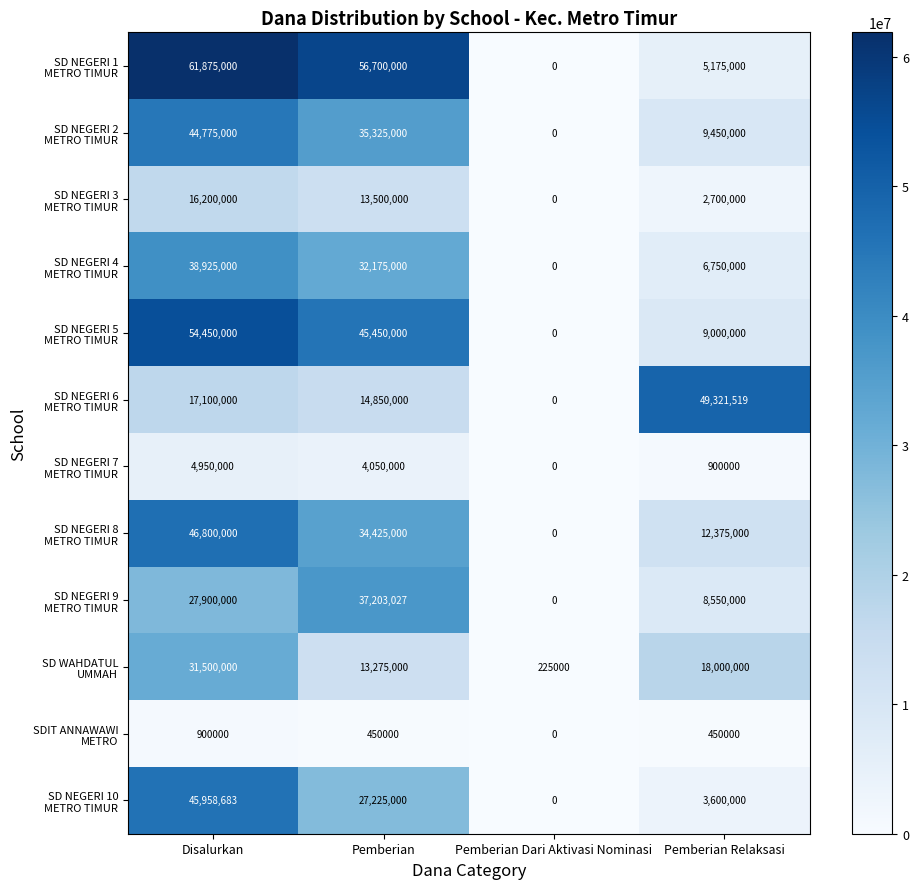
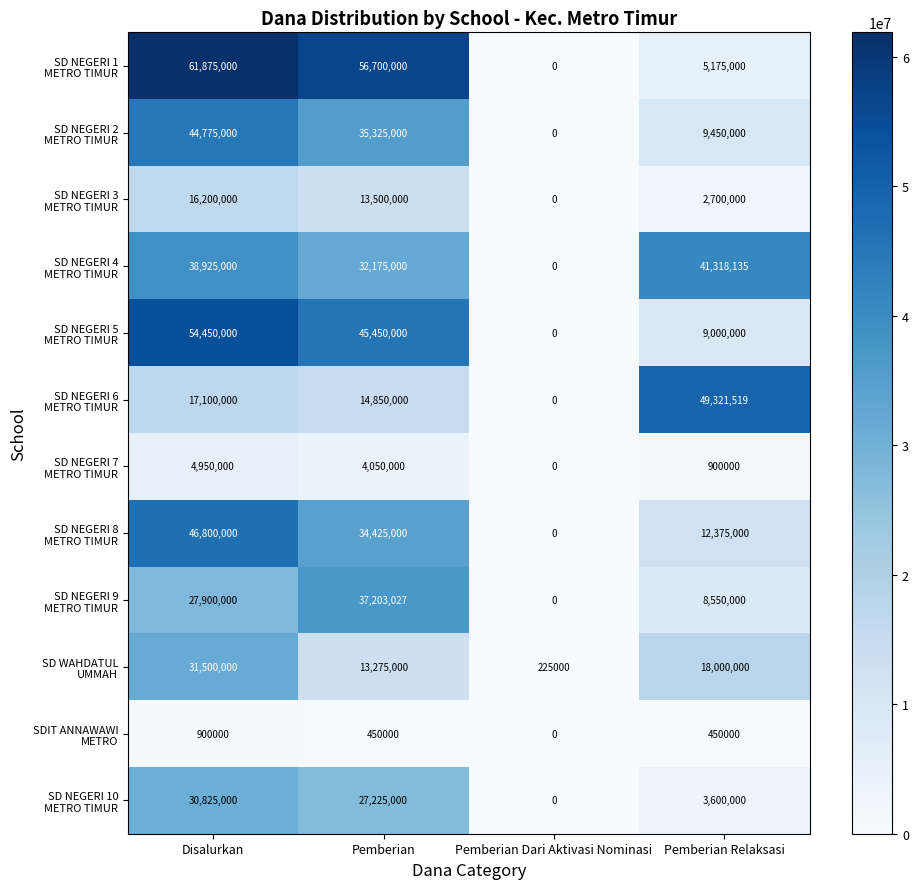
SD NEGERI 4 METRO TIMUR, Pemberian Relaksasi: 6,750,000 -> 41,318,135
SD NEGERI 10 METRO TIMUR, Disalurkan: 45,958,683 -> 30,825,000
